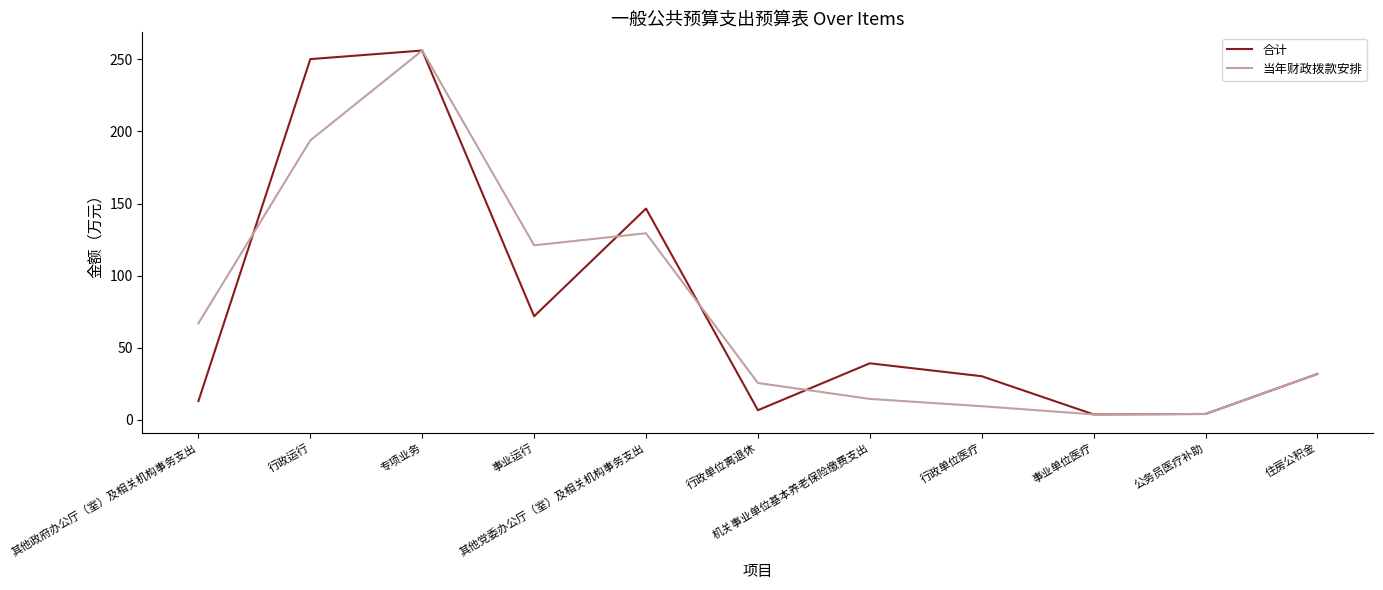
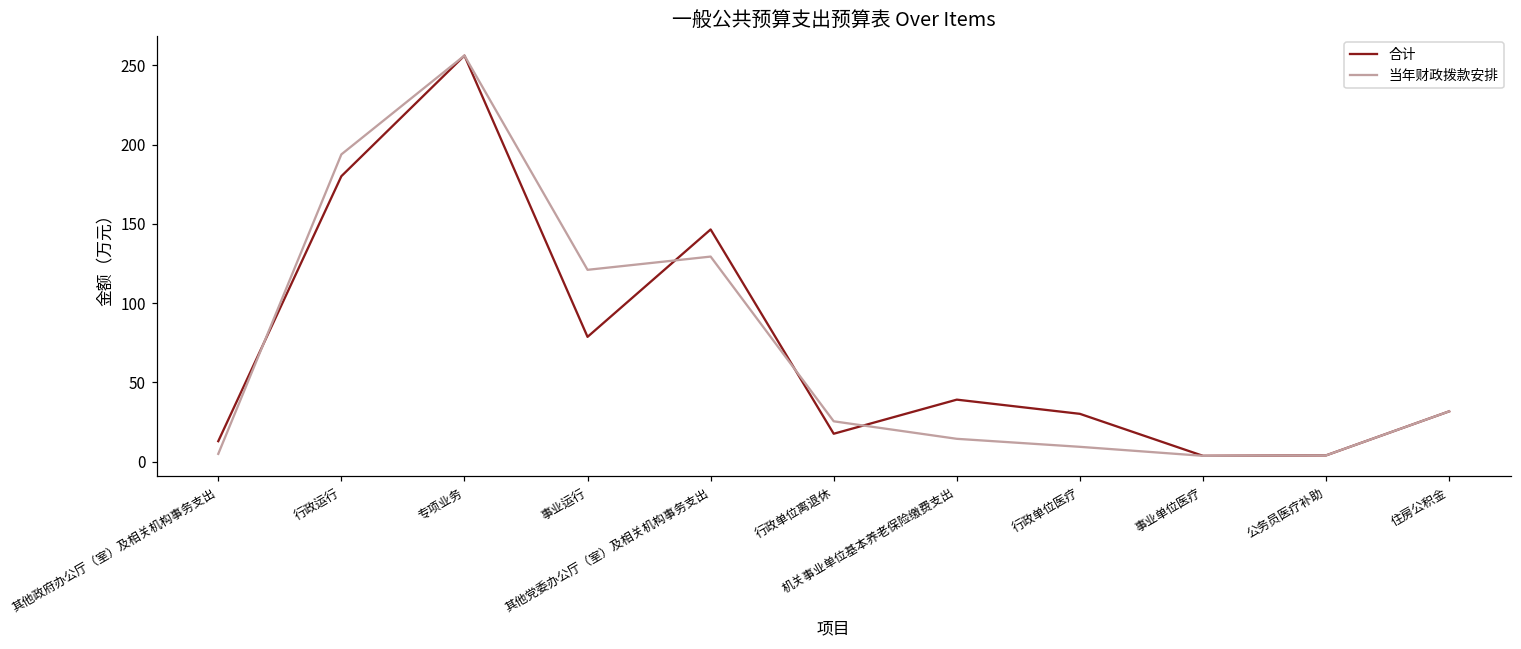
当年财政拨款安排, 其他政府办公厅（室）及相关机构事务支出: 67 -> 5
合计, 行政运行: 250 -> 180
合计, 事业运行: 72 -> 79
合计, 行政单位离退休: 7 -> 18
